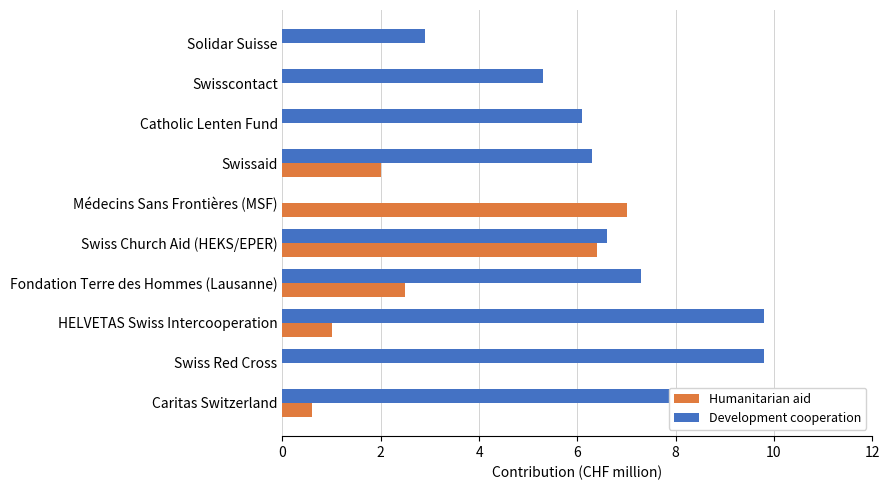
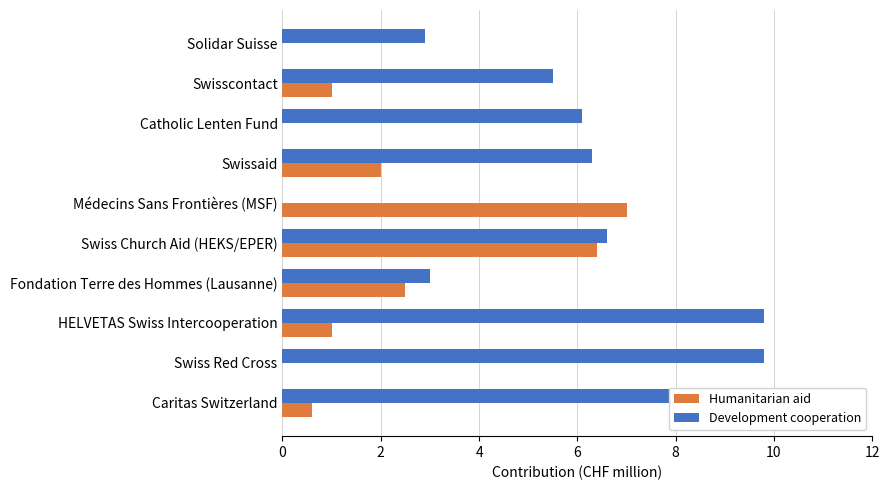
Development cooperation, Swisscontact: 5.3 -> 5.5
Humanitarian aid, Swisscontact: 0 -> 1
Development cooperation, Fondation Terre des Hommes (Lausanne): 7.3 -> 3.0
